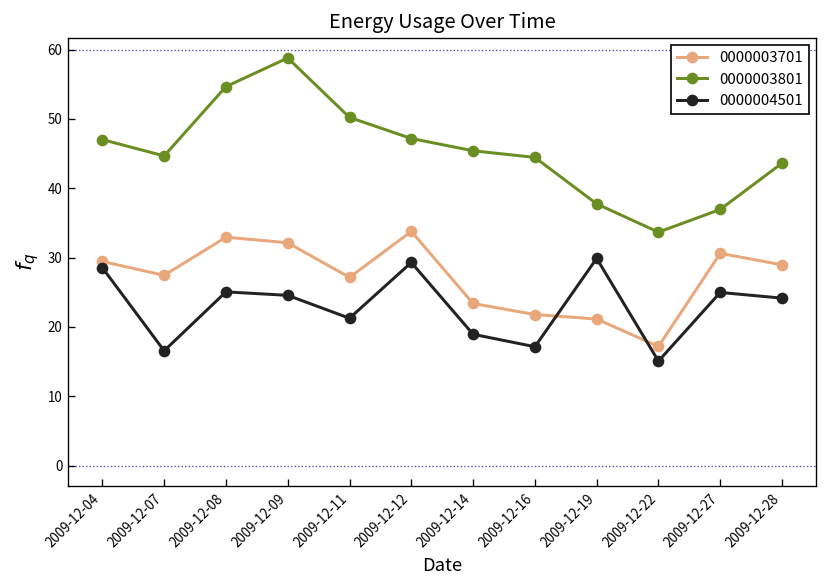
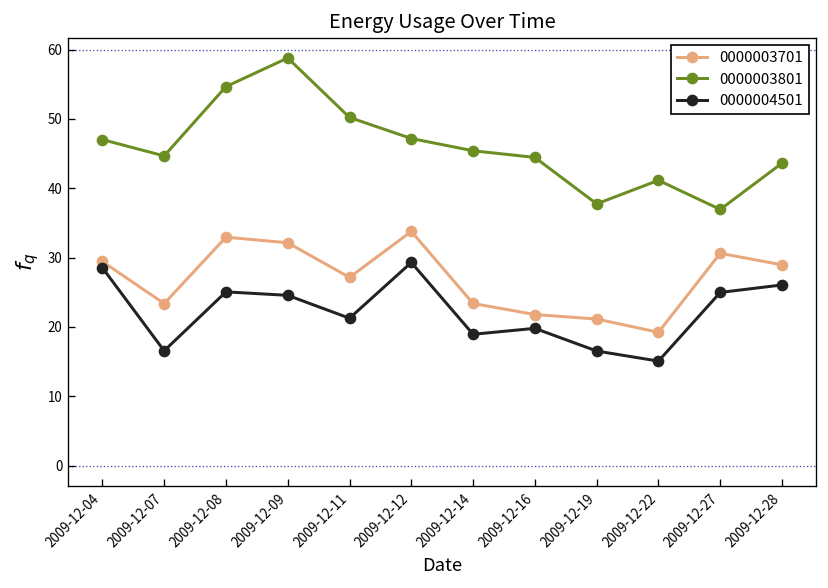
0000003701, 2009-12-07: 27 -> 23
0000004501, 2009-12-16: 17 -> 20
0000004501, 2009-12-19: 30 -> 17
0000003701, 2009-12-22: 17 -> 19
0000003801, 2009-12-22: 34 -> 41
0000004501, 2009-12-28: 24 -> 26
